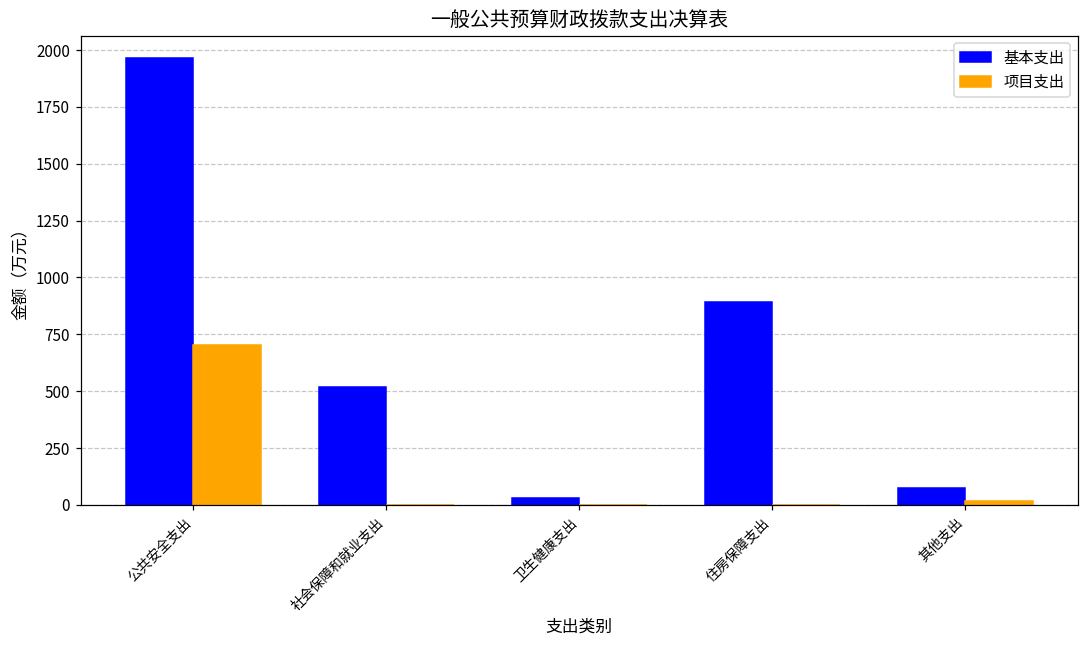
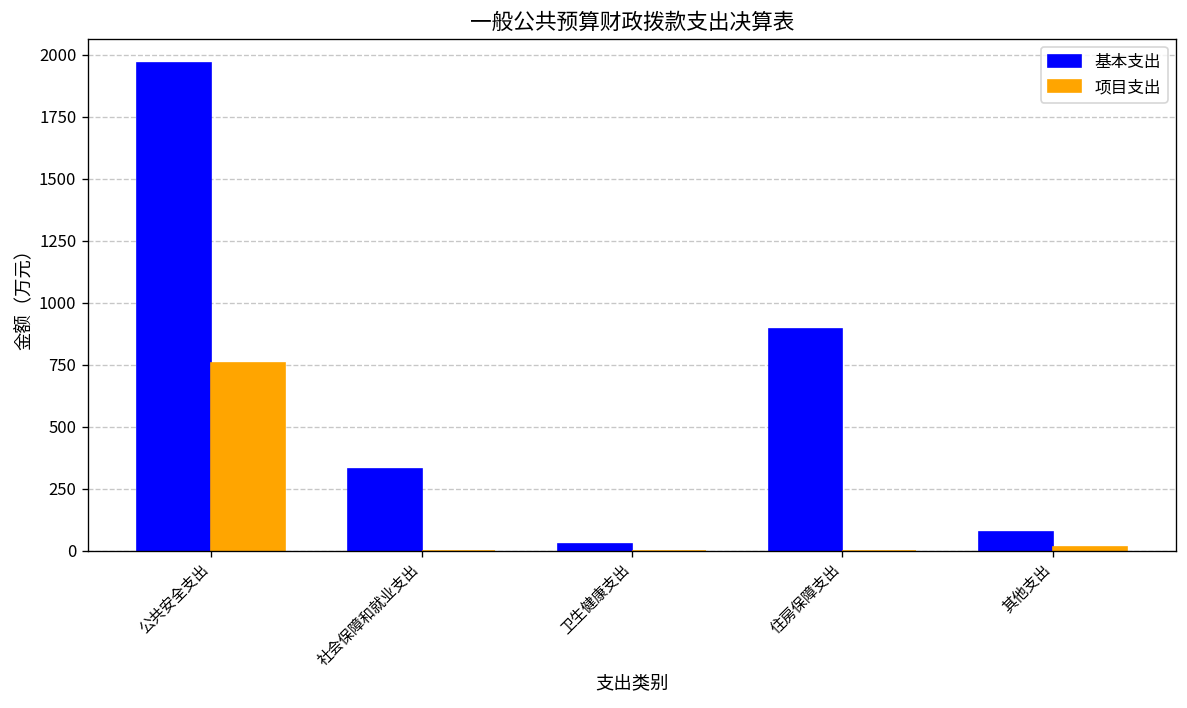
项目支出, 公共安全支出: 700 -> 760
基本支出, 社会保障和就业支出: 520 -> 330
